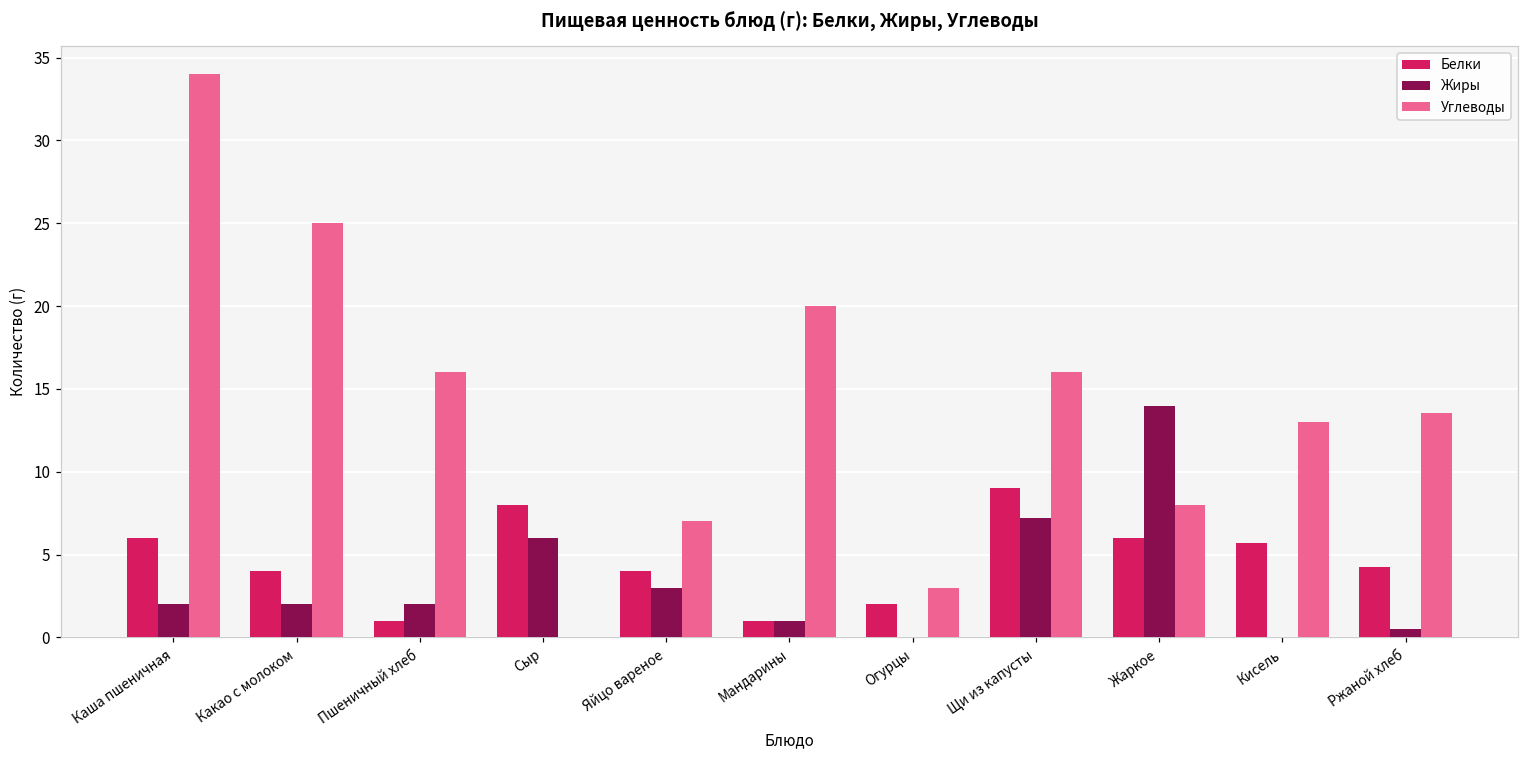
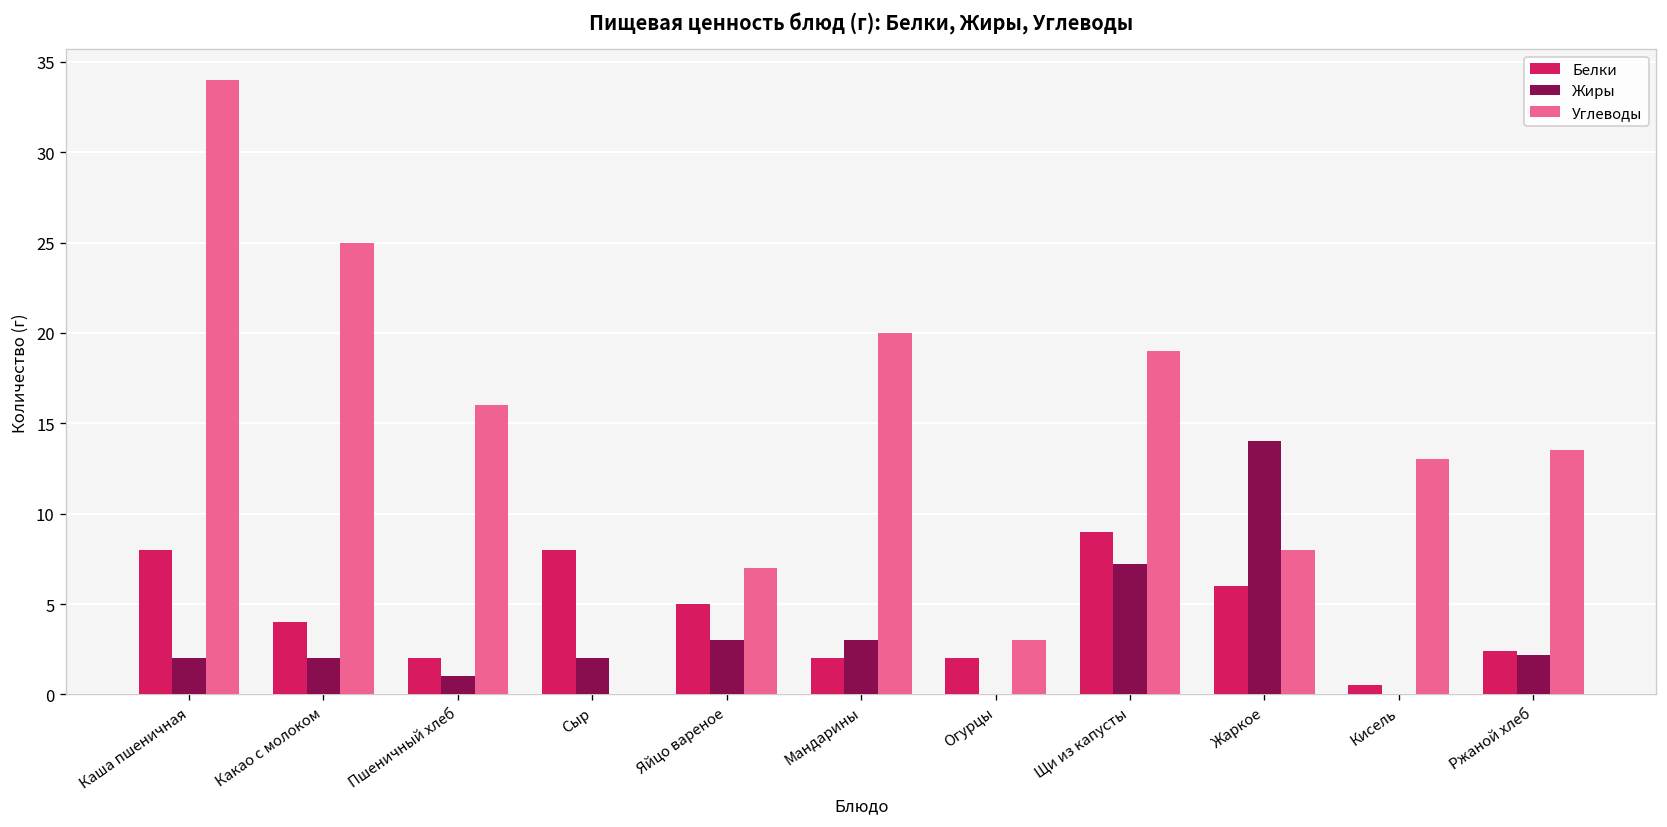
Белки, Каша пшеничная: 6 -> 8
Белки, Пшеничный хлеб: 1 -> 2
Жиры, Пшеничный хлеб: 2 -> 1
Жиры, Сыр: 6 -> 2
Белки, Яйцо вареное: 4 -> 5
Белки, Мандарины: 1 -> 2
Жиры, Мандарины: 1 -> 3
Углеводы, Щи из капусты: 16 -> 19
Белки, Кисель: 5.7 -> 0.5
Белки, Ржаной хлеб: 4.3 -> 2.4
Жиры, Ржаной хлеб: 0.5 -> 2.2
